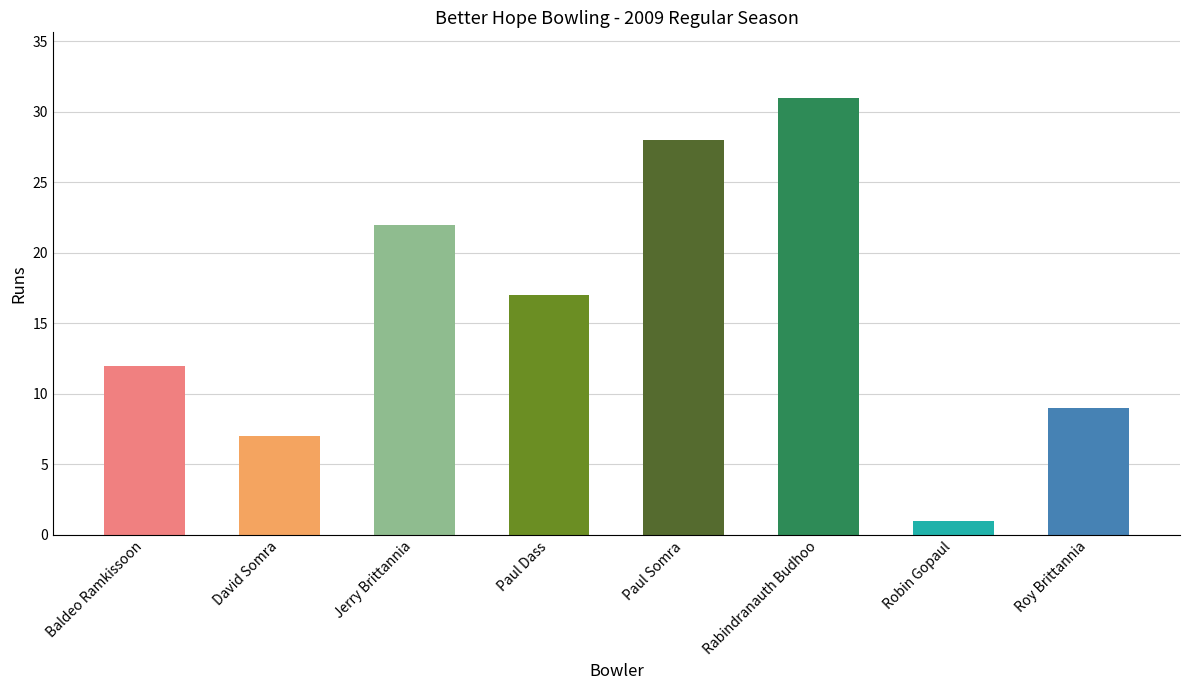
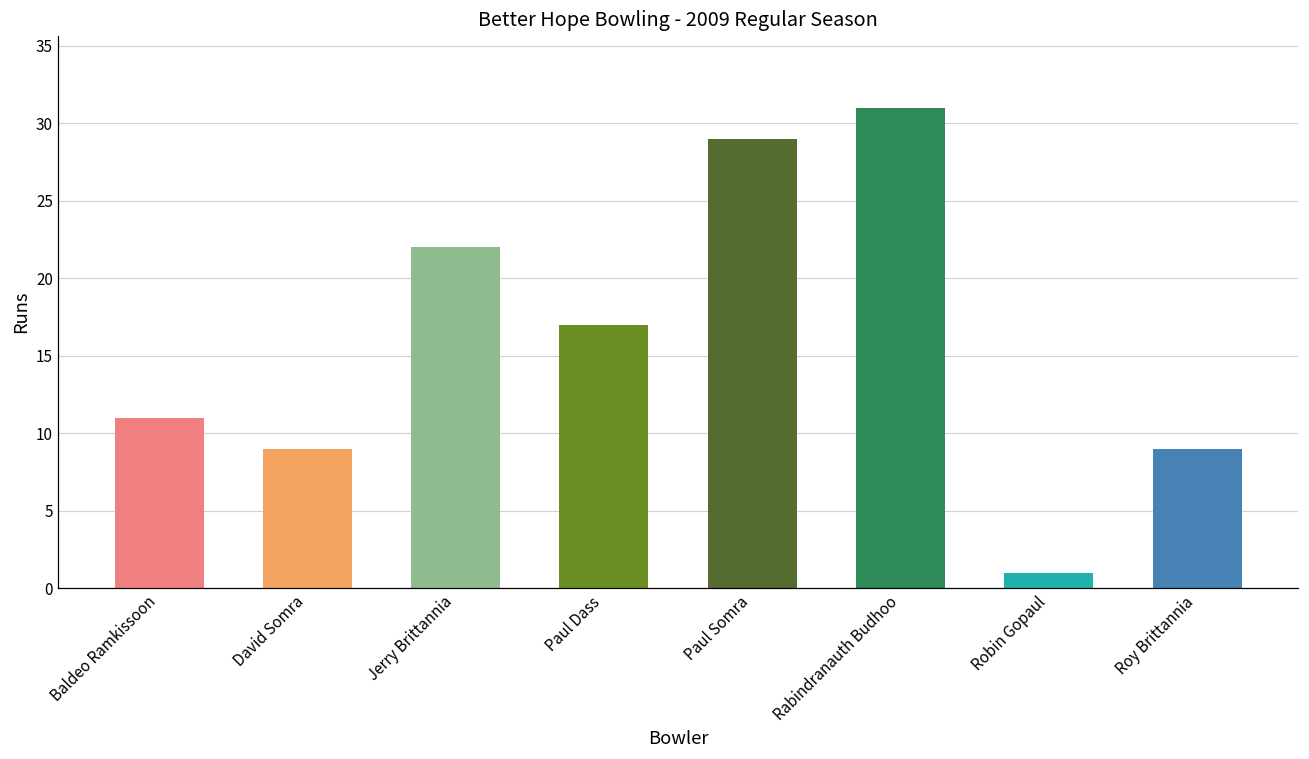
Baldeo Ramkissoon: 12 -> 11
David Somra: 7 -> 9
Paul Somra: 28 -> 29
